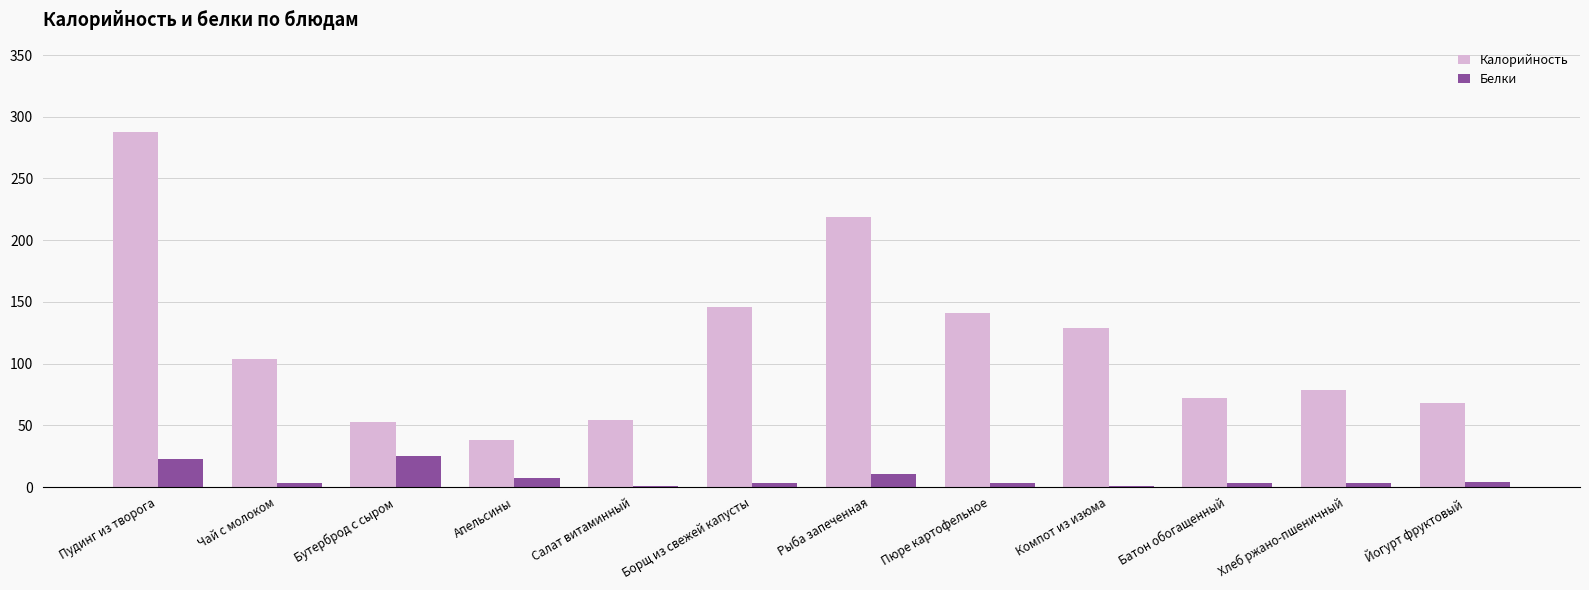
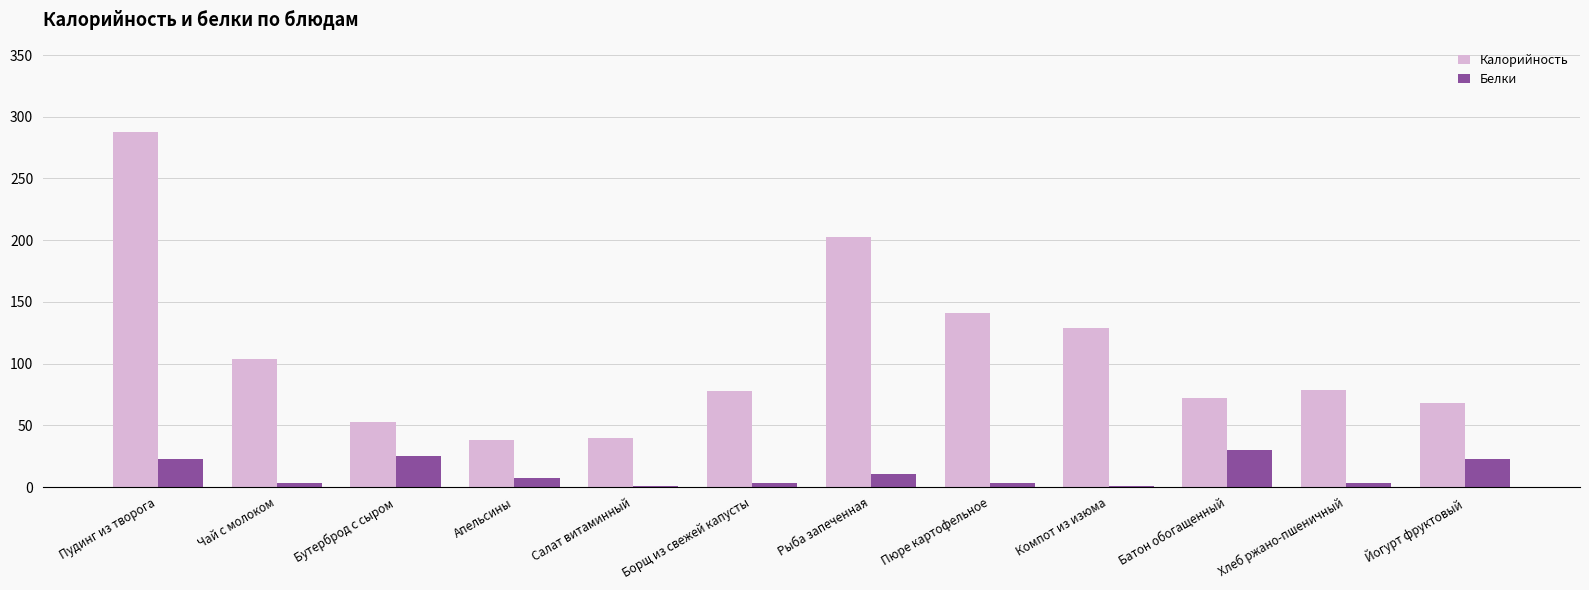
Калорийность, Салат витаминный: 54 -> 40
Калорийность, Борщ из свежей капусты: 146 -> 78
Калорийность, Рыба запеченная: 218 -> 203
Белки, Батон обогащенный: 3 -> 30
Белки, Йогурт фруктовый: 4 -> 23
